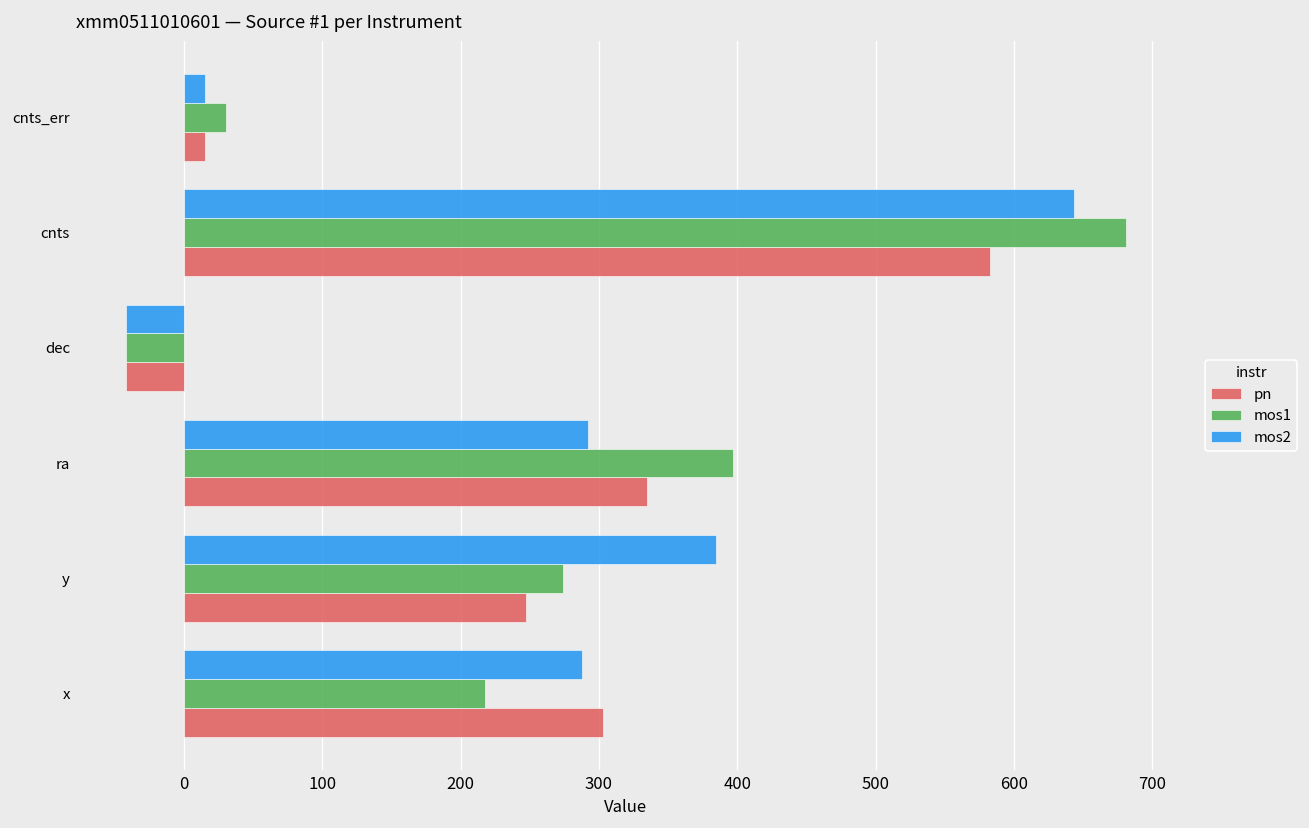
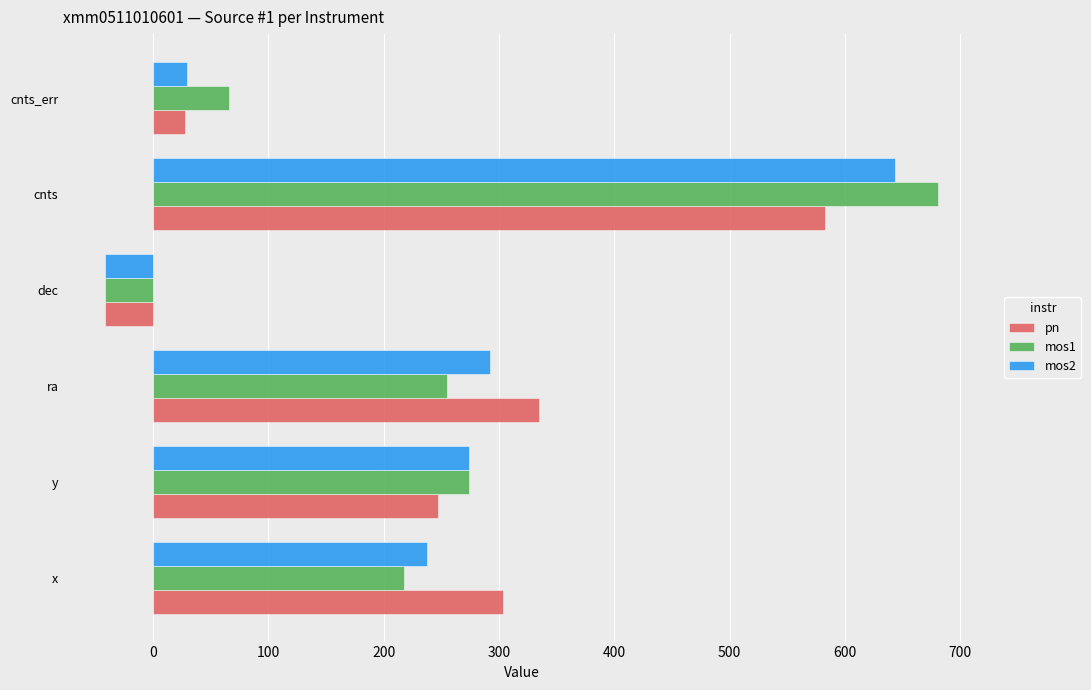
mos2, cnts_err: 15 -> 29
mos1, cnts_err: 31 -> 66
pn, cnts_err: 15 -> 28
mos1, ra: 397 -> 255
mos2, y: 385 -> 274
mos2, x: 288 -> 238
